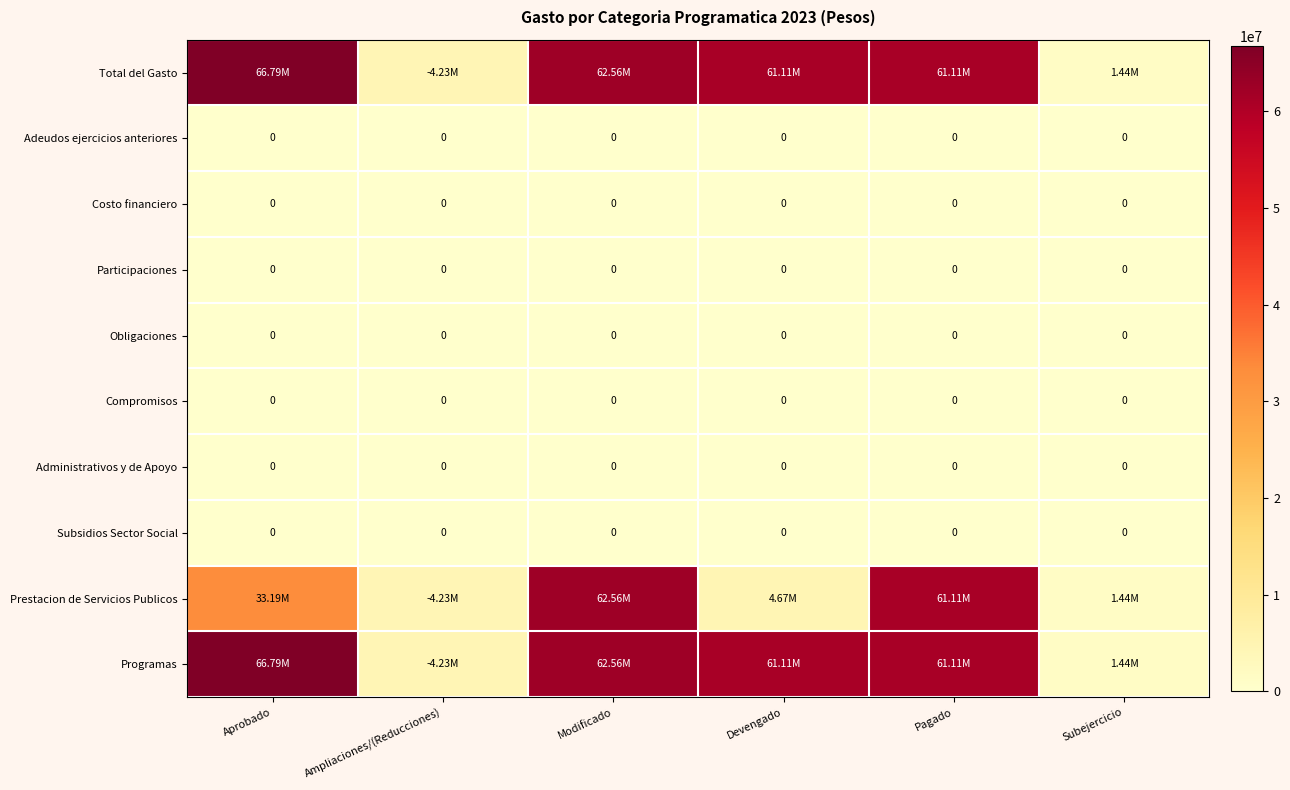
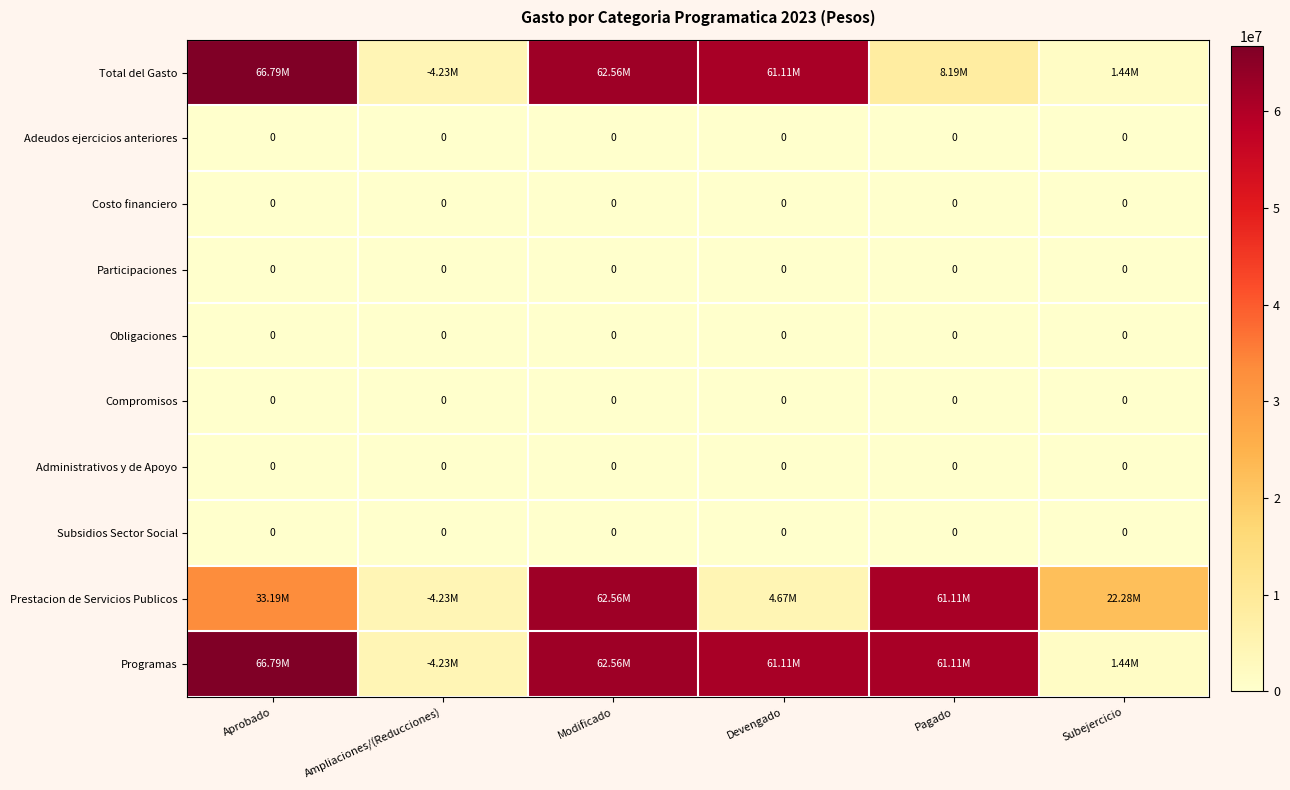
Total del Gasto, Pagado: 61.11M -> 8.19M
Prestacion de Servicios Publicos, Subejercicio: 1.44M -> 22.28M
